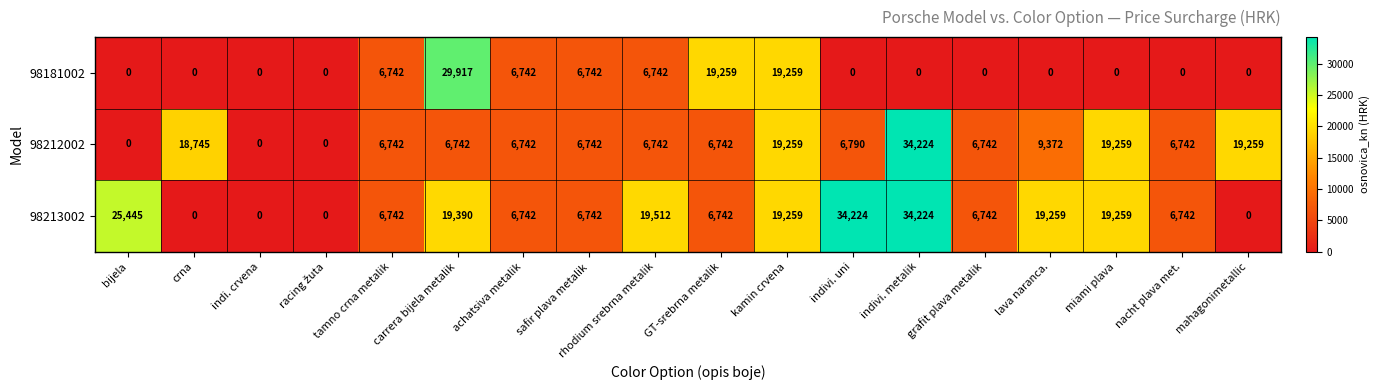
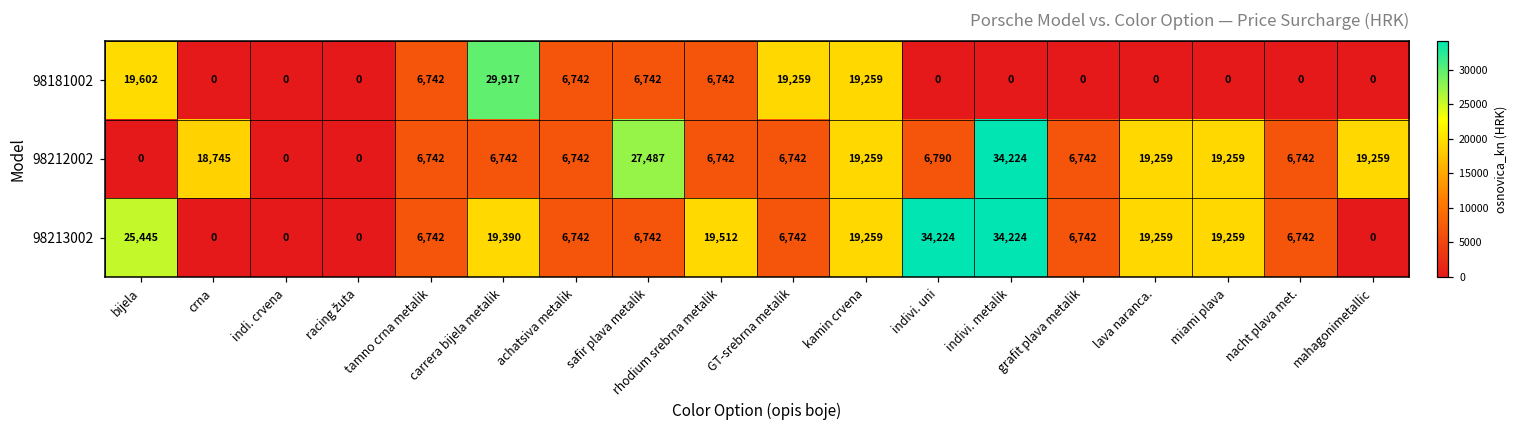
98181002, bijela: 0 -> 19,602
98212002, safir plava metalik: 6,742 -> 27,487
98212002, lava naranca.: 9,372 -> 19,259
